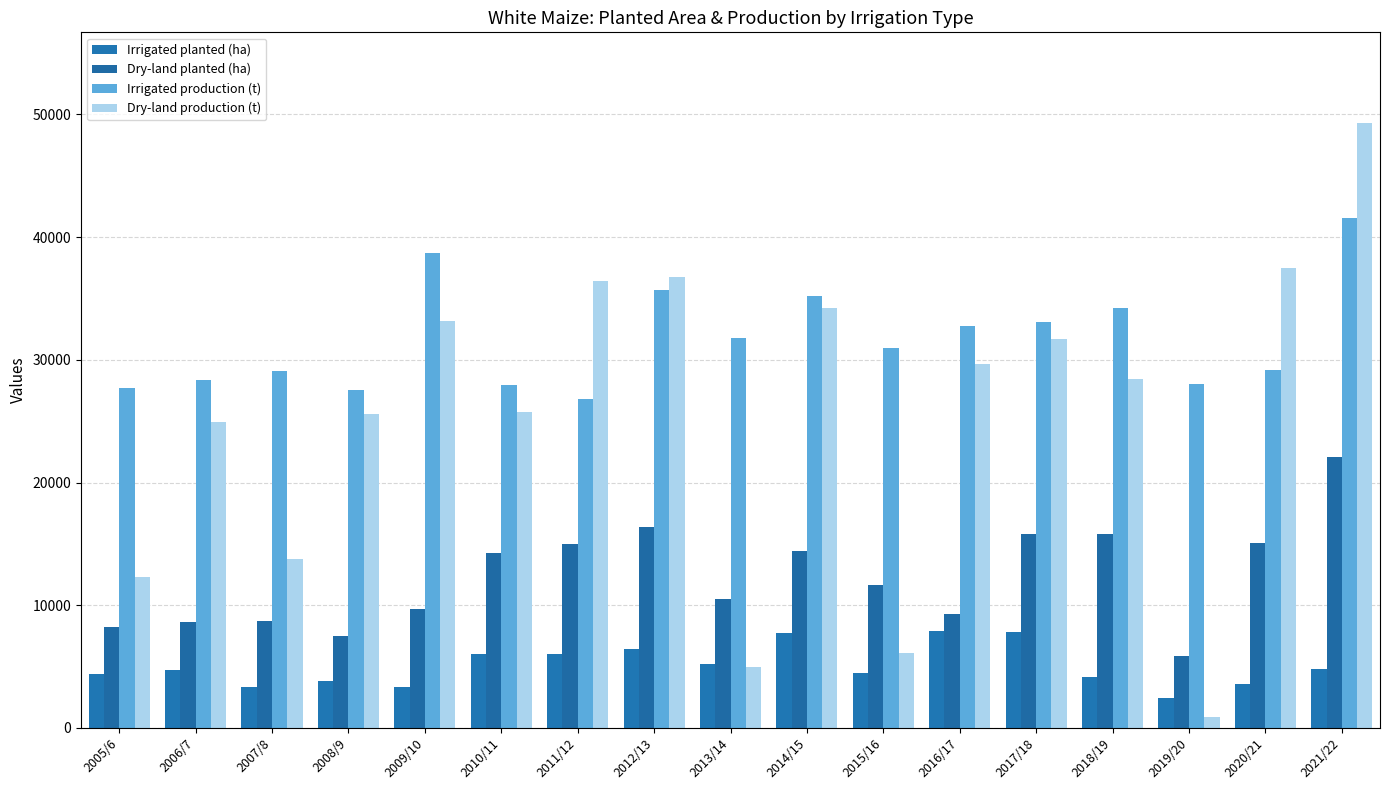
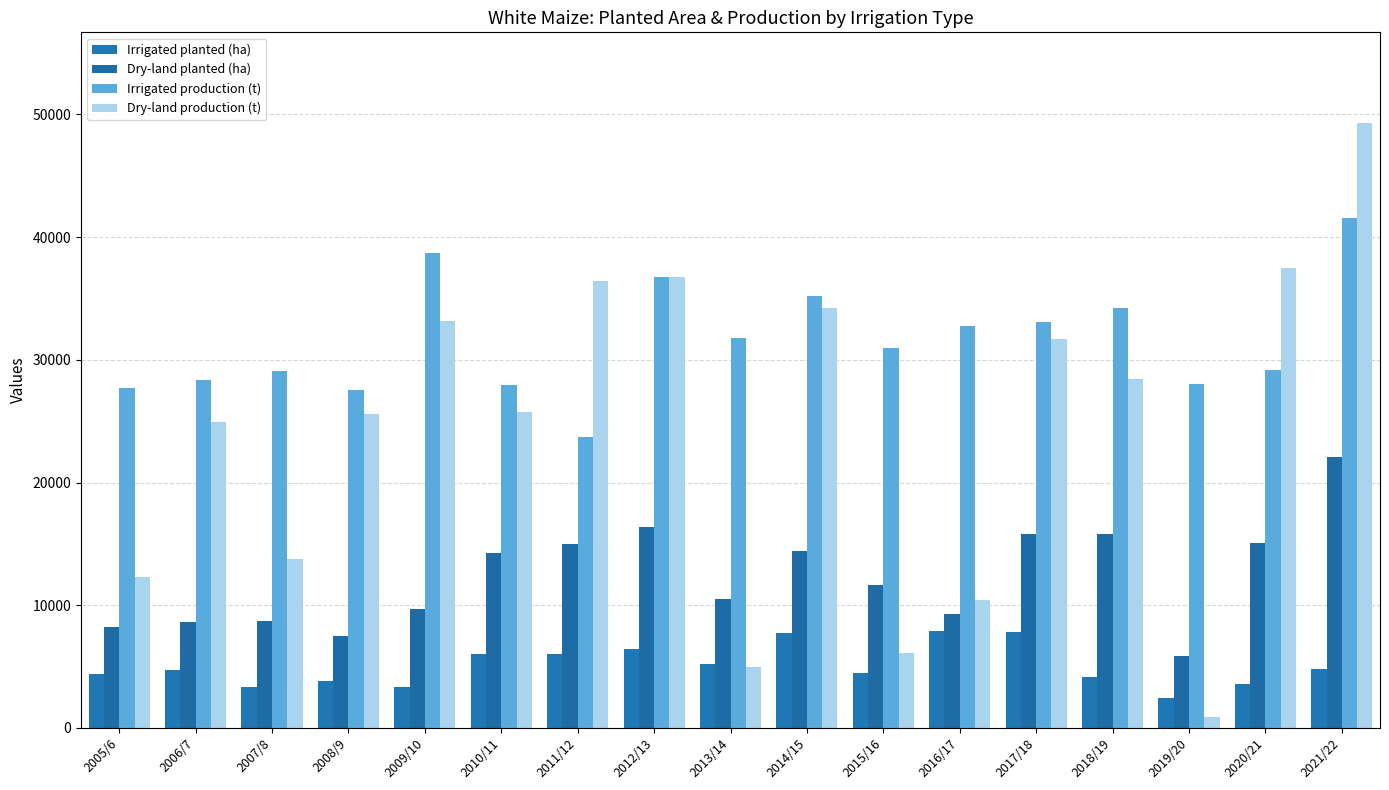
Irrigated production (t), 2011/12: 26800 -> 23700
Irrigated production (t), 2012/13: 35700 -> 36700
Dry-land production (t), 2016/17: 29700 -> 10500
